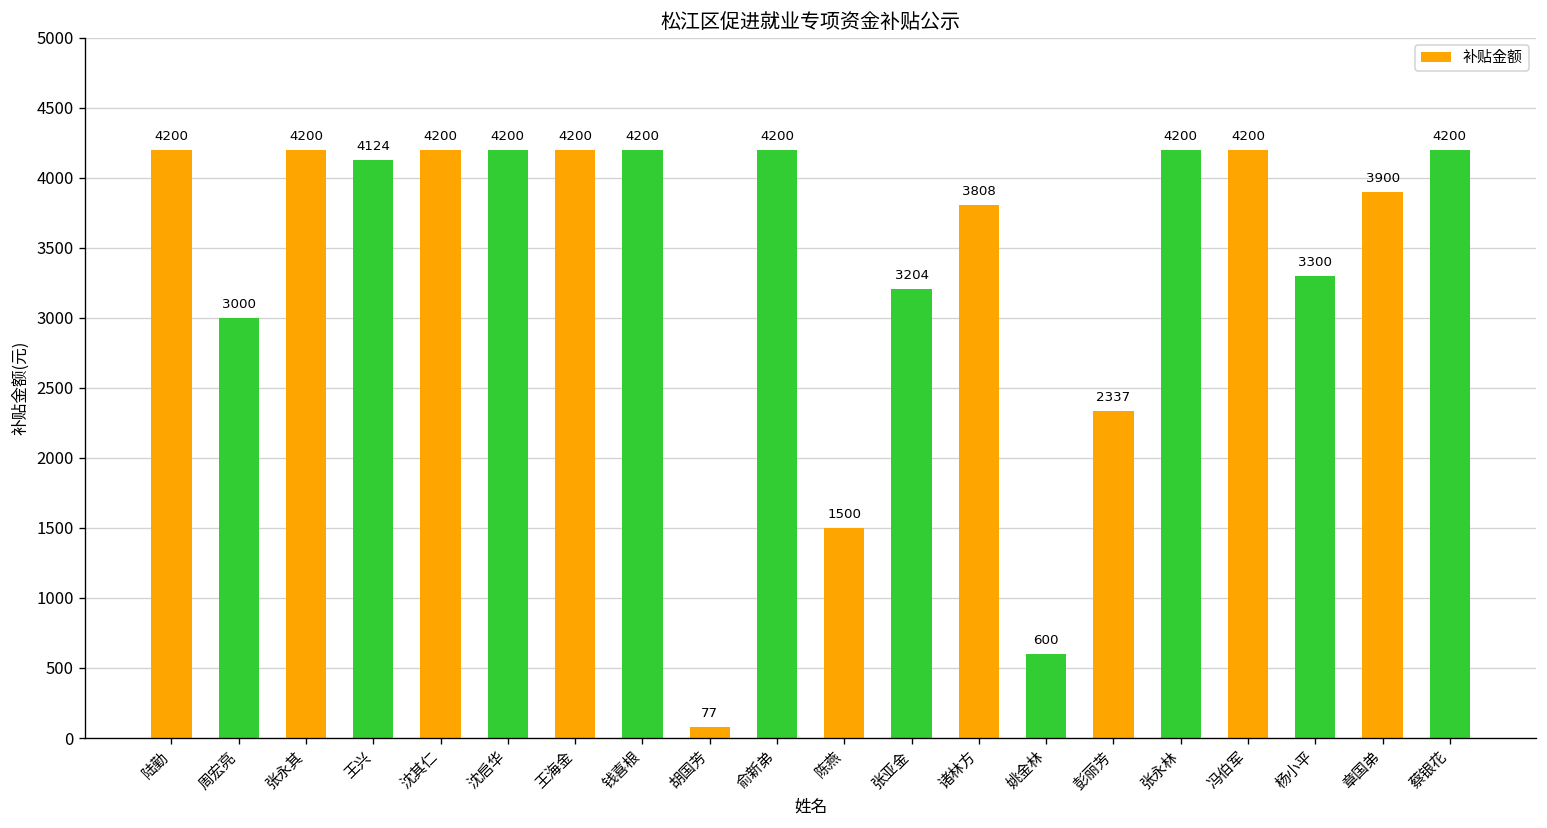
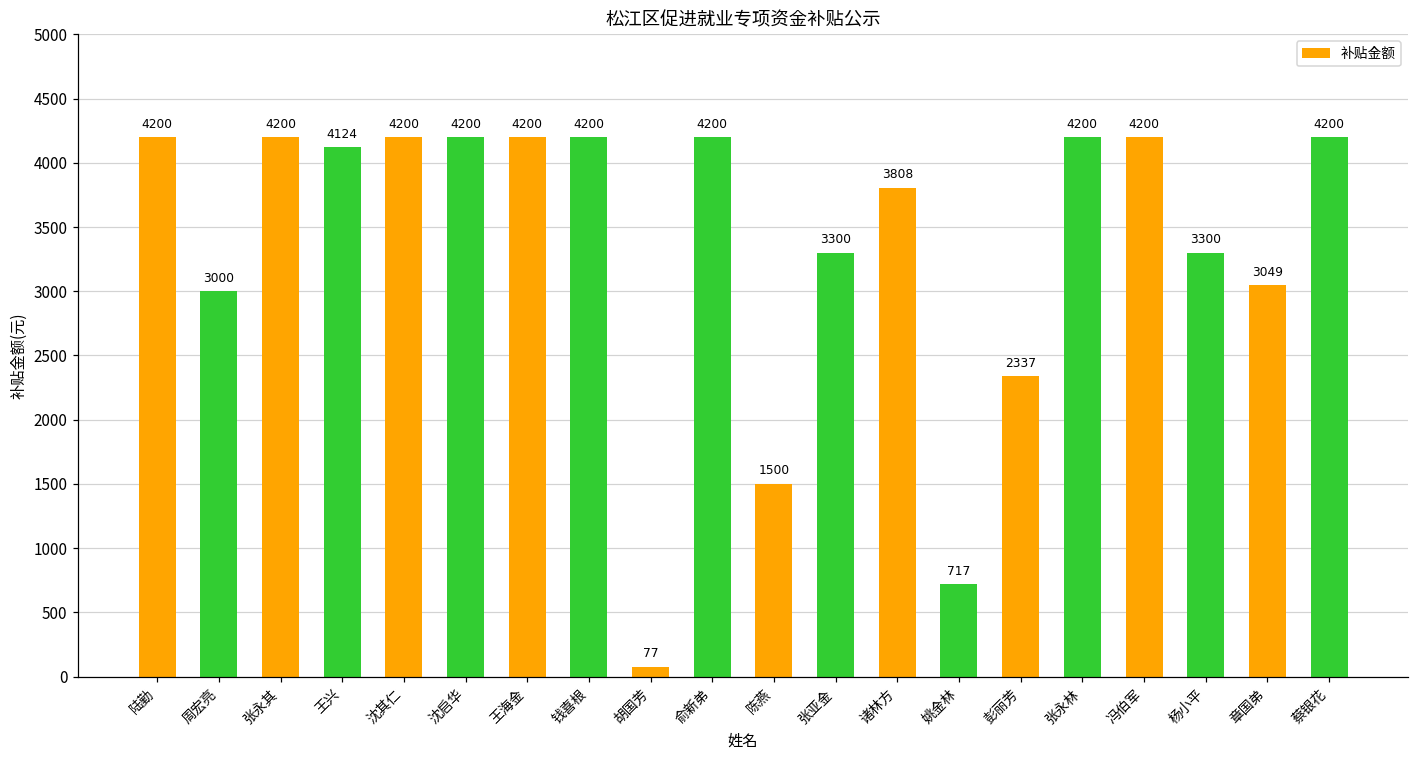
张亚金: 3204 -> 3300
姚金林: 600 -> 717
章国弟: 3900 -> 3049
